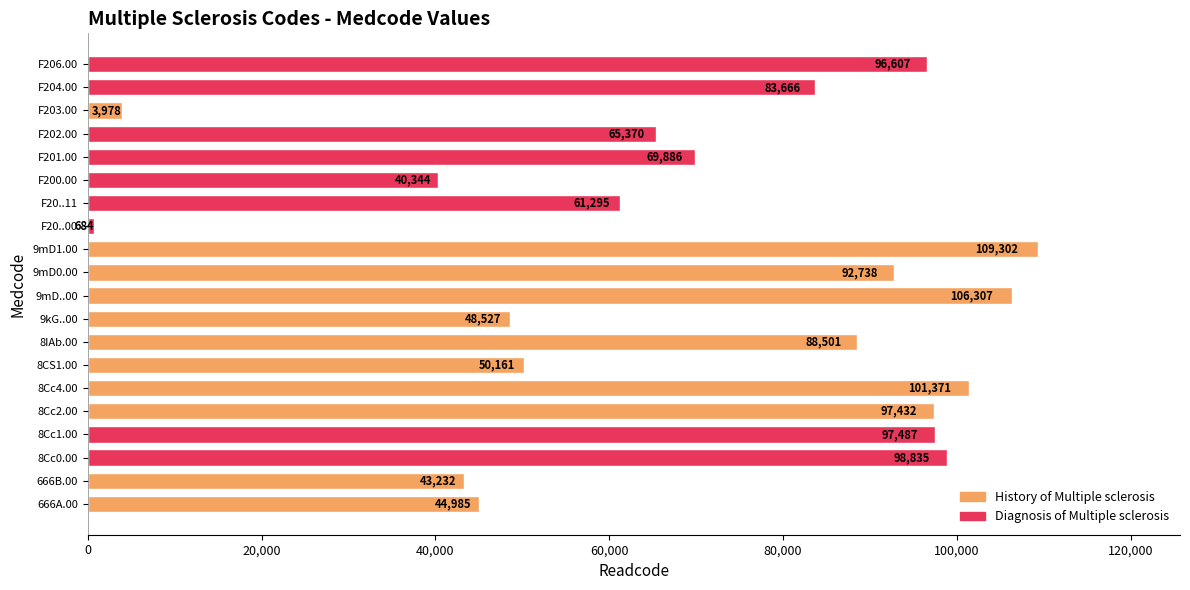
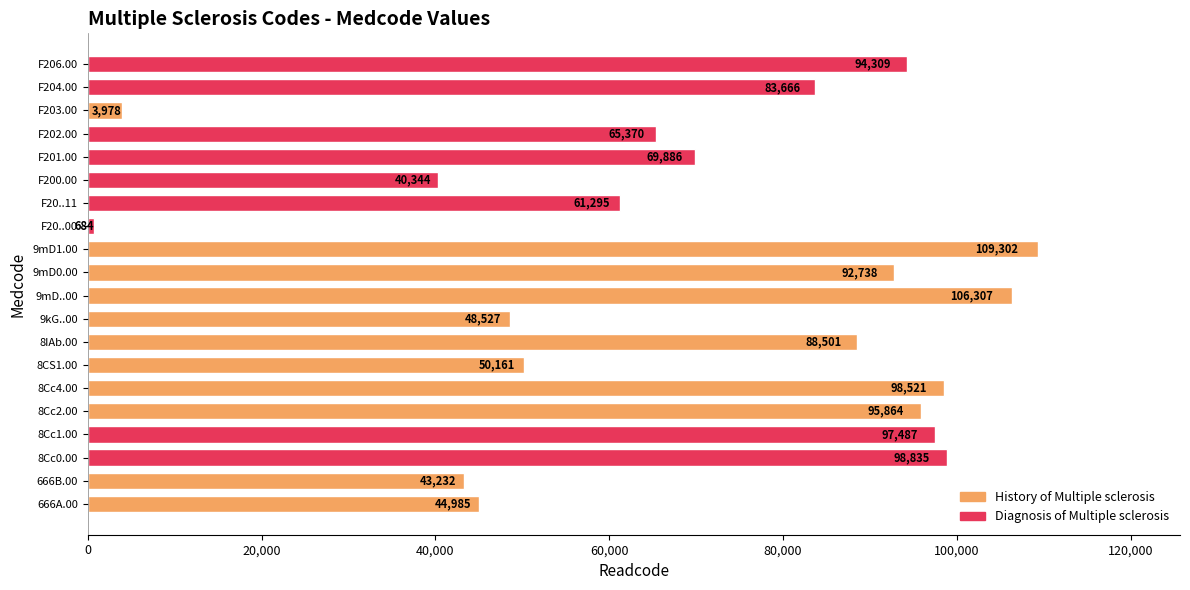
F206.00: 96,607 -> 94,309
8Cc4.00: 101,371 -> 98,521
8Cc2.00: 97,432 -> 95,864
